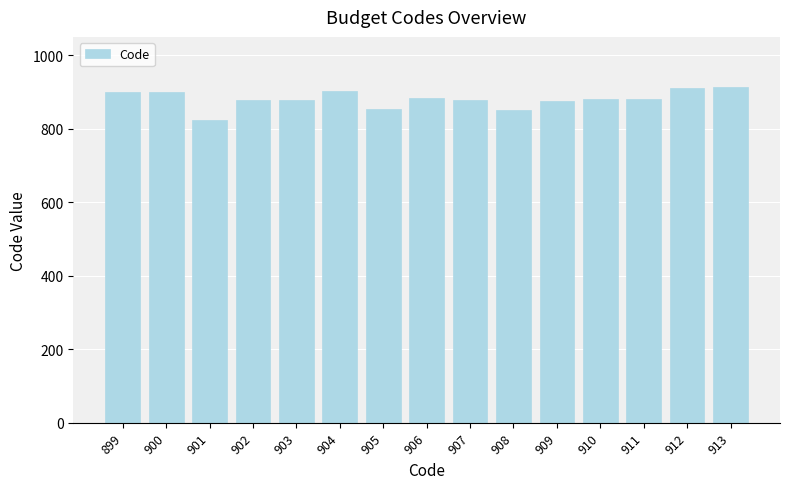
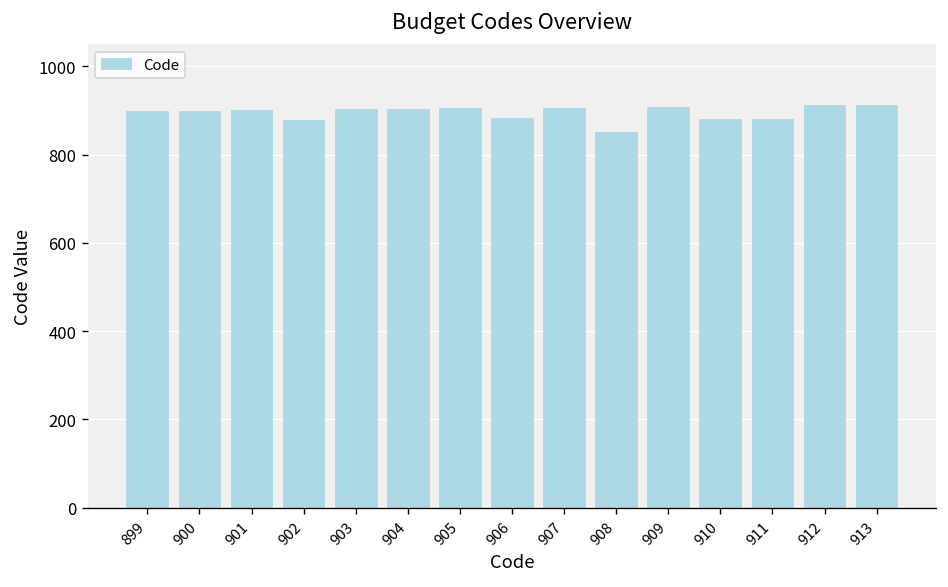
901: 820 -> 900
903: 880 -> 900
905: 850 -> 910
907: 880 -> 910
909: 880 -> 910
